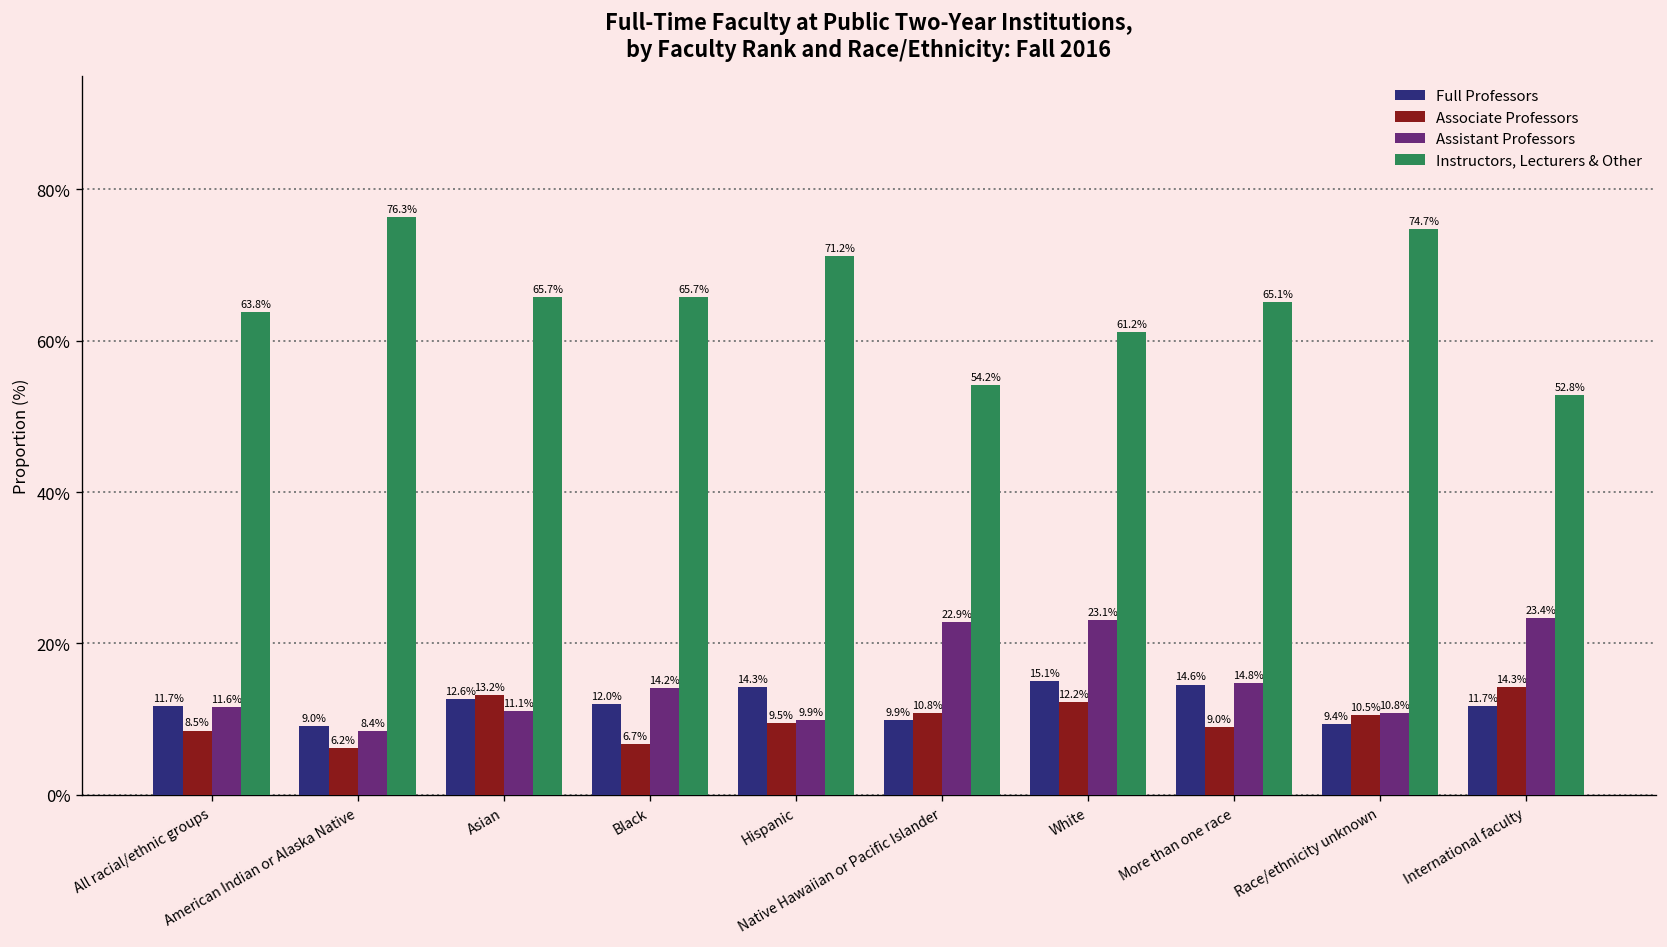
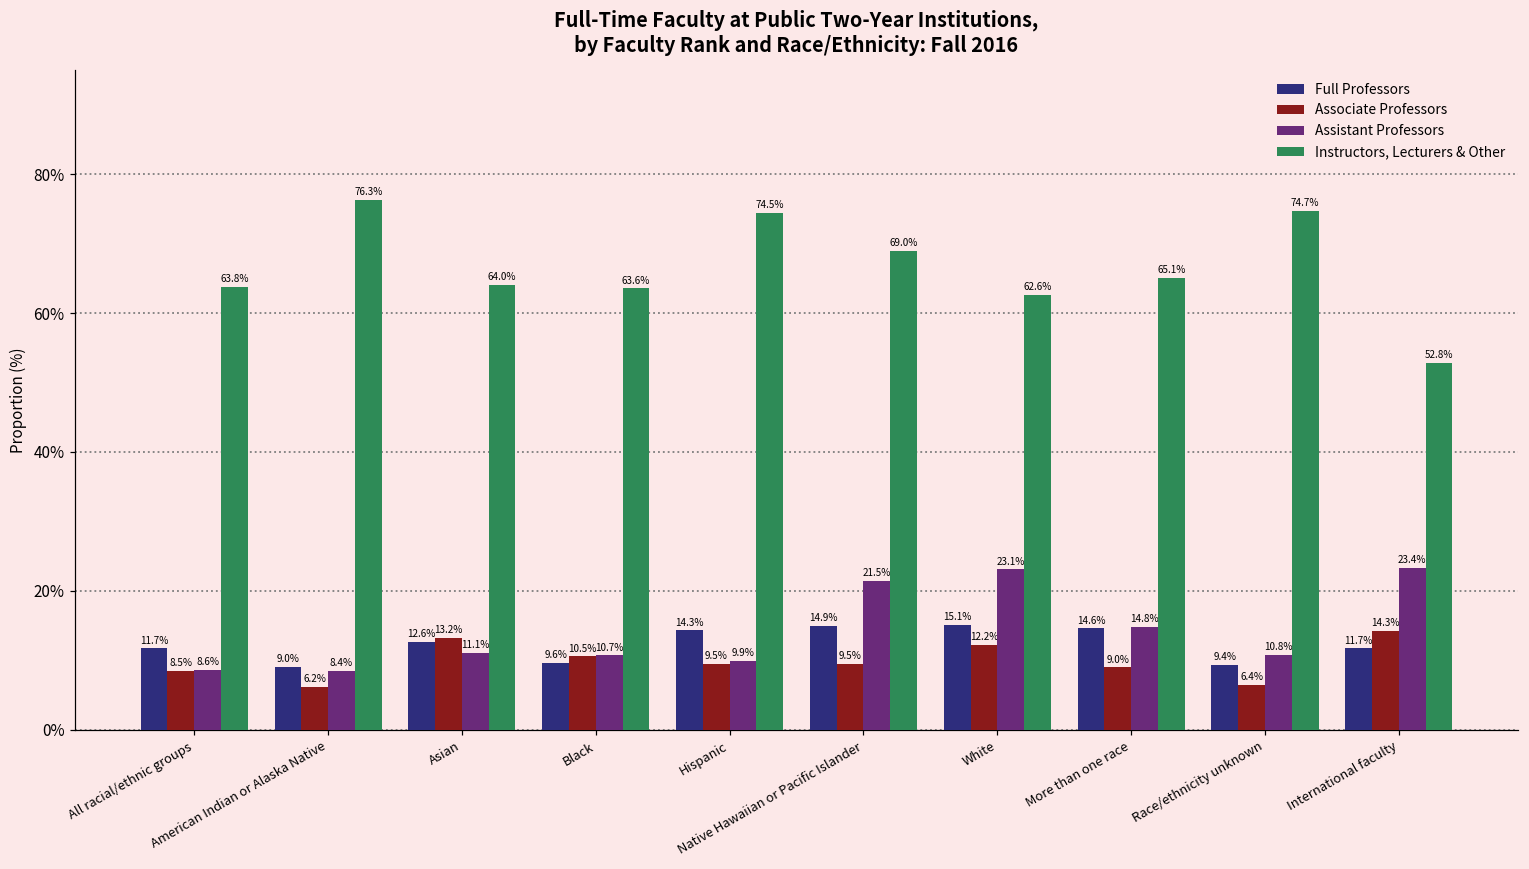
Assistant Professors, All racial/ethnic groups: 11.6% -> 8.6%
Instructors, Lecturers & Other, Asian: 65.7% -> 64.0%
Full Professors, Black: 12.0% -> 9.6%
Associate Professors, Black: 6.7% -> 10.5%
Assistant Professors, Black: 14.2% -> 10.7%
Instructors, Lecturers & Other, Black: 65.7% -> 63.6%
Instructors, Lecturers & Other, Hispanic: 71.2% -> 74.5%
Full Professors, Native Hawaiian or Pacific Islander: 9.9% -> 14.9%
Associate Professors, Native Hawaiian or Pacific Islander: 10.8% -> 9.5%
Assistant Professors, Native Hawaiian or Pacific Islander: 22.9% -> 21.5%
Instructors, Lecturers & Other, Native Hawaiian or Pacific Islander: 54.2% -> 69.0%
Instructors, Lecturers & Other, White: 61.2% -> 62.6%
Associate Professors, Race/ethnicity unknown: 10.5% -> 6.4%
